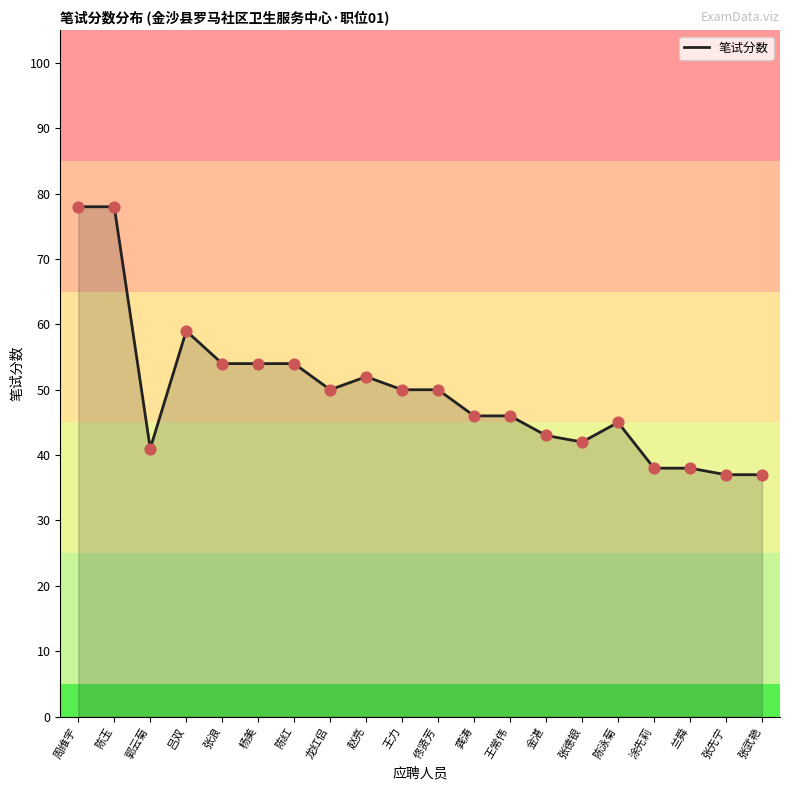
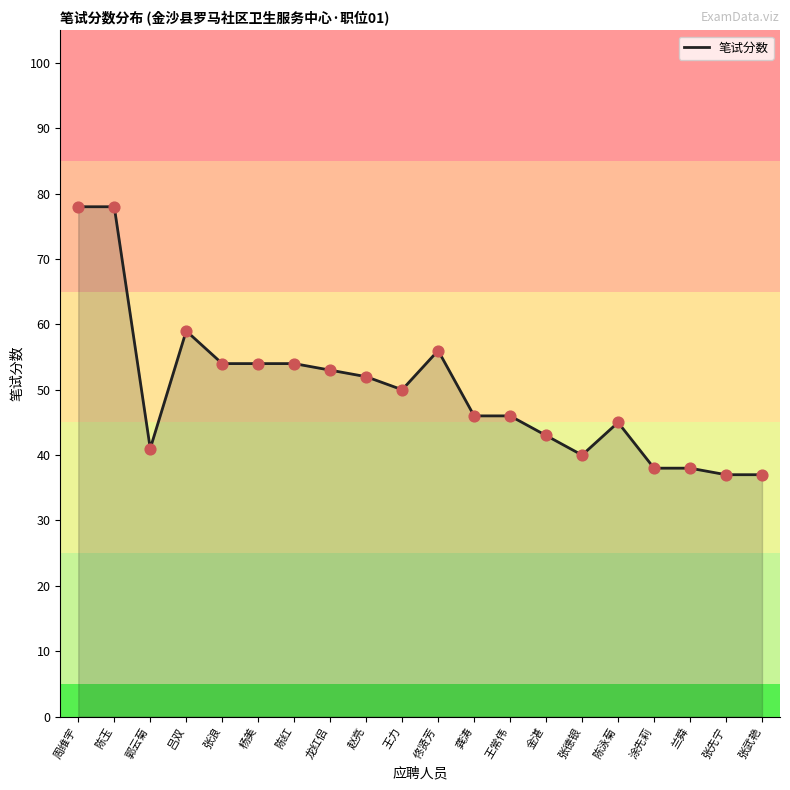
龙红侣: 50 -> 53
佟贤芳: 50 -> 56
张德银: 42 -> 40
